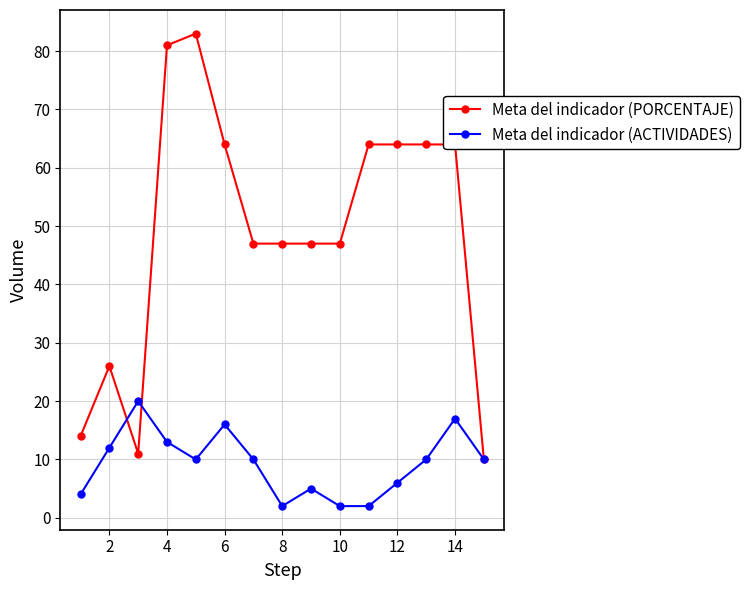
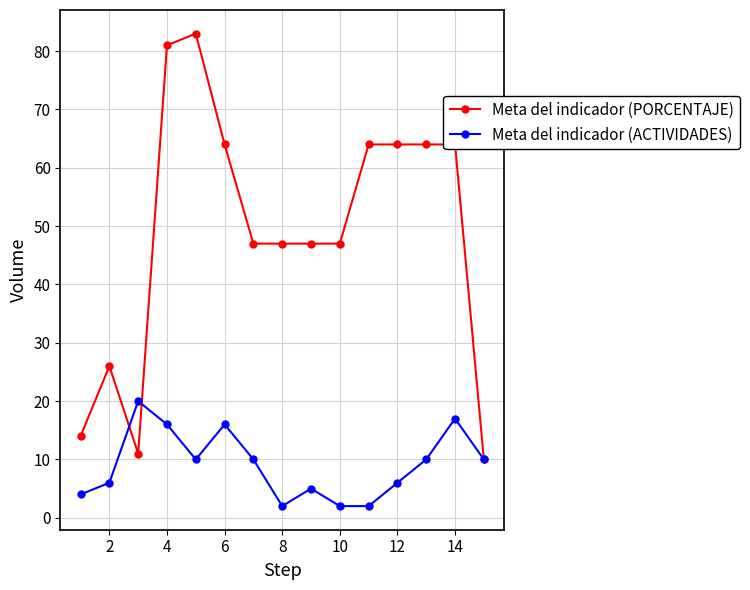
Meta del indicador (ACTIVIDADES), 2: 12 -> 6
Meta del indicador (ACTIVIDADES), 4: 13 -> 16
